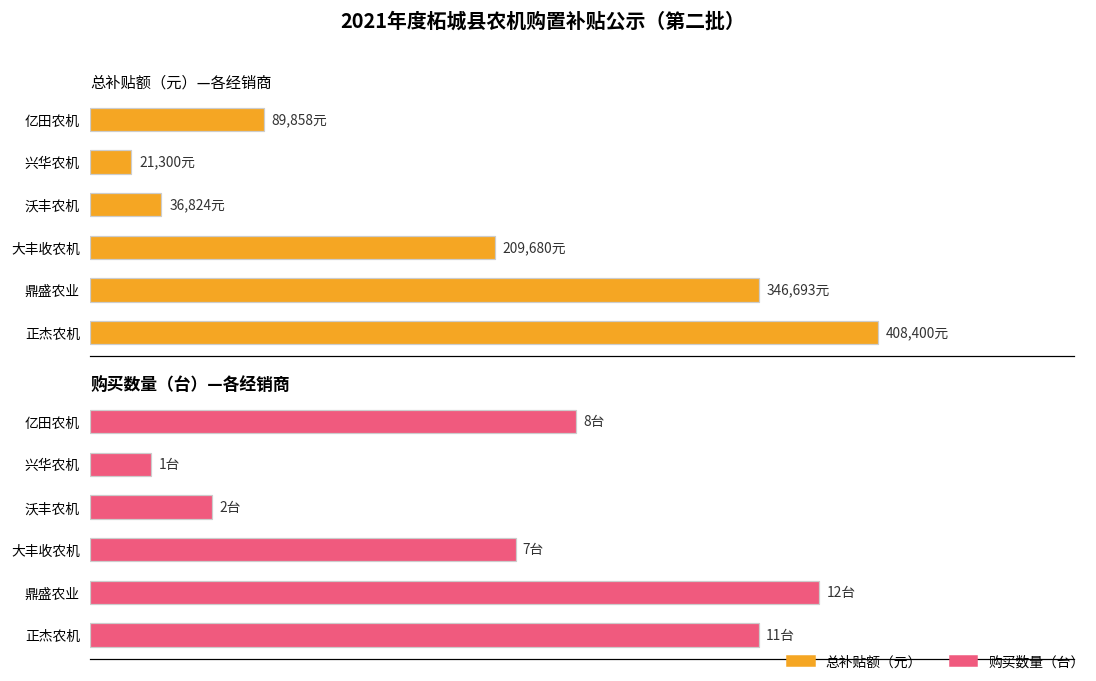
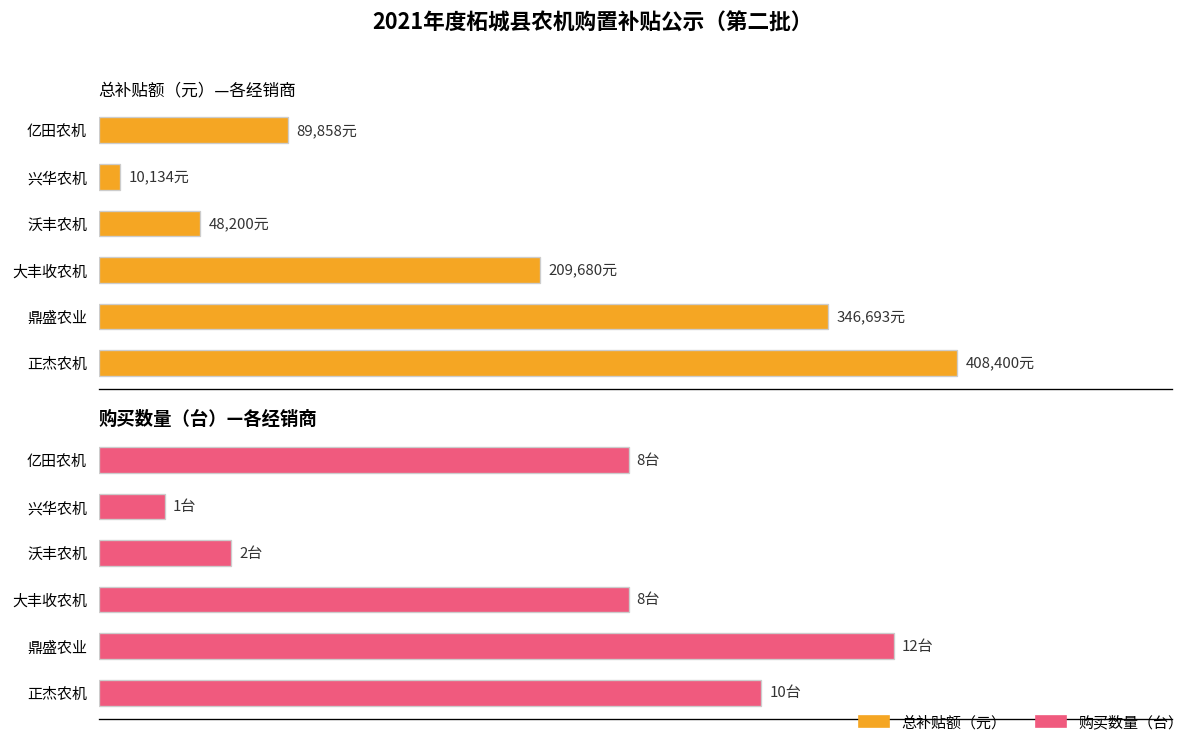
总补贴额（元）—各经销商, 兴华农机: 21,300元 -> 10,134元
总补贴额（元）—各经销商, 沃丰农机: 36,824元 -> 48,200元
购买数量（台）—各经销商, 大丰收农机: 7台 -> 8台
购买数量（台）—各经销商, 正杰农机: 11台 -> 10台
